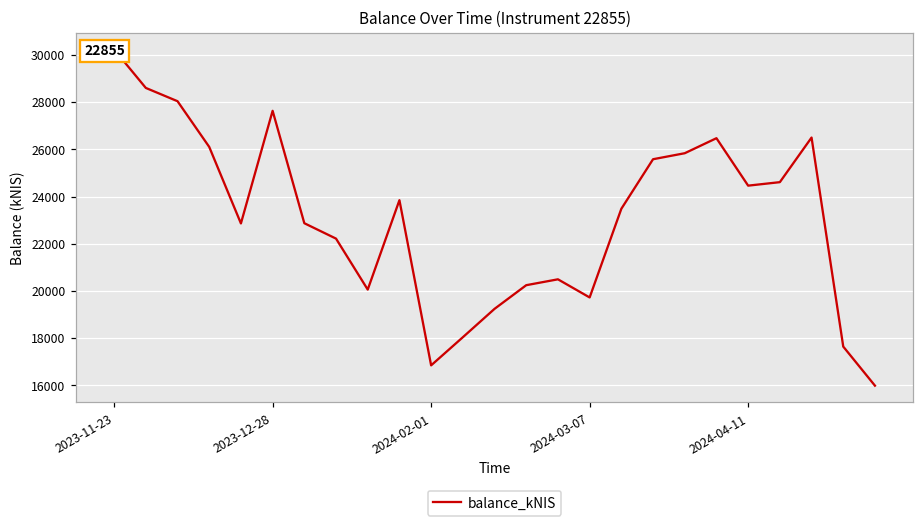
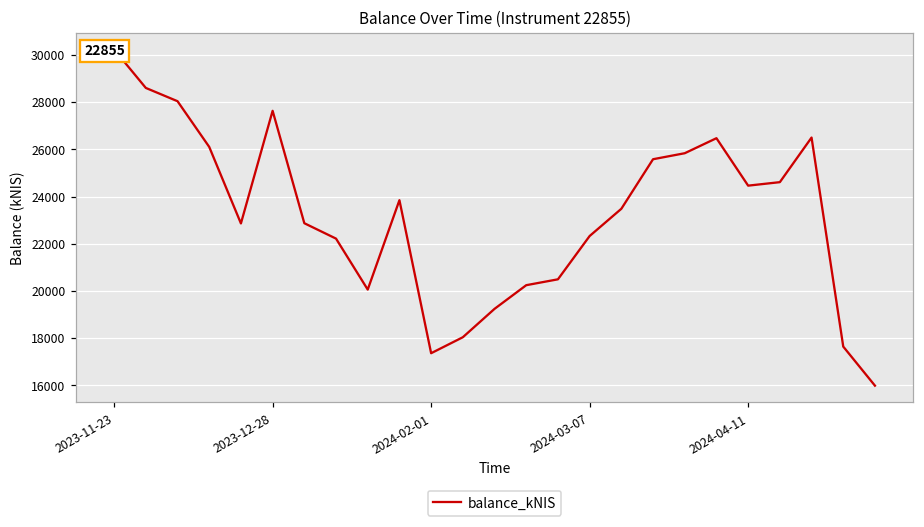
2024-02-01: 16800 -> 17400
2024-03-07: 19700 -> 22300
